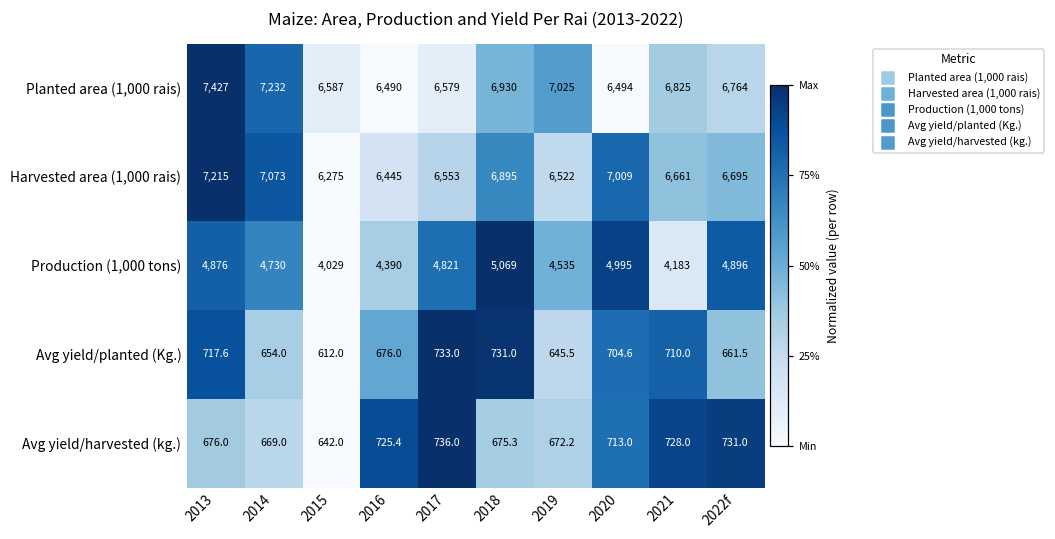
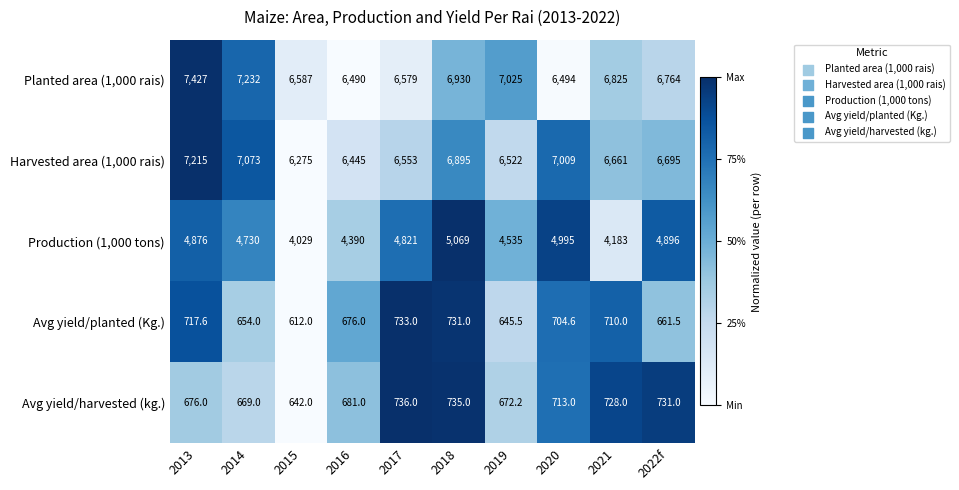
Avg yield/harvested (kg.), 2016: 725.4 -> 681.0
Avg yield/harvested (kg.), 2018: 675.3 -> 735.0
